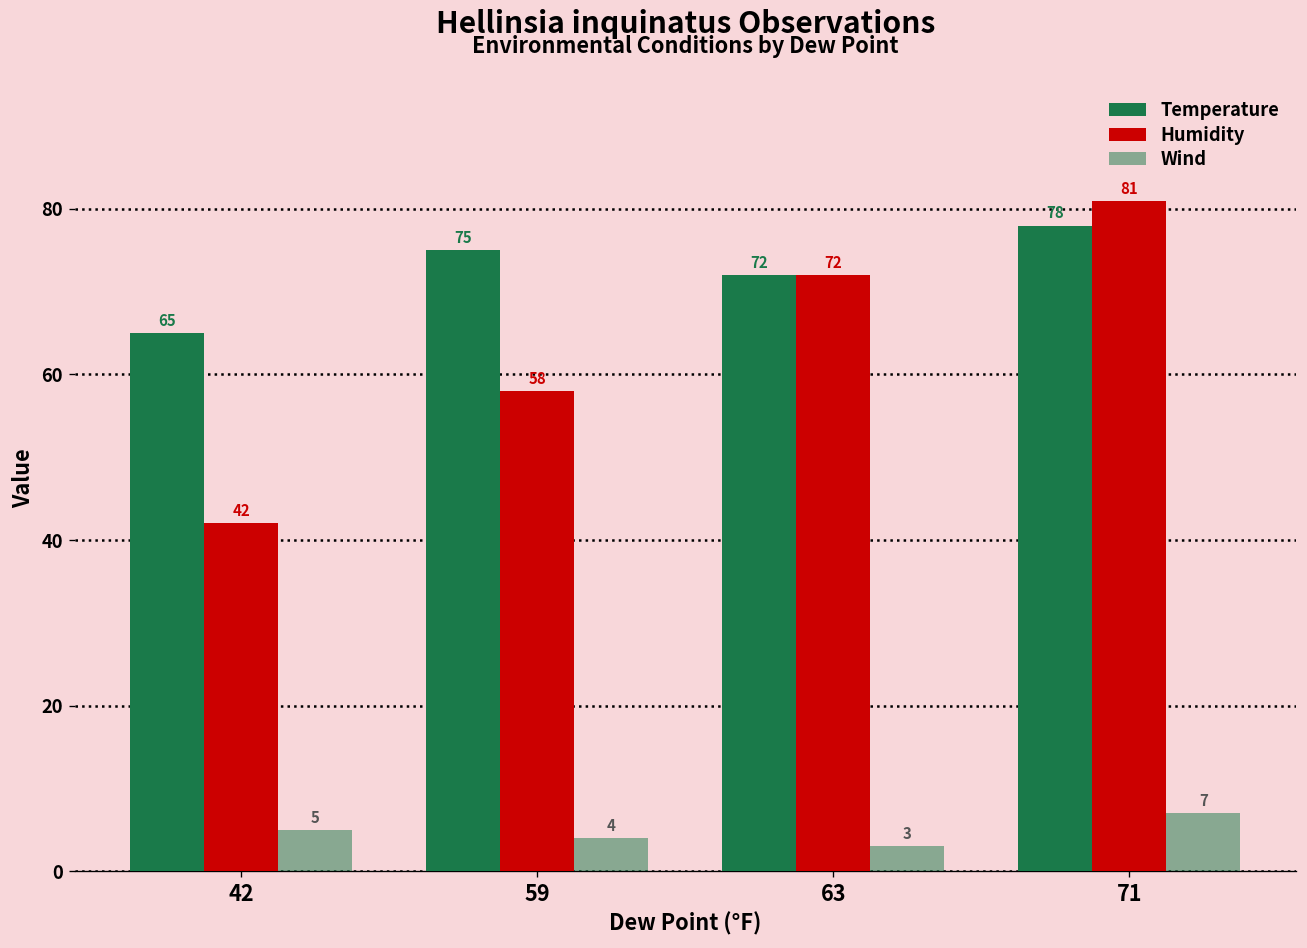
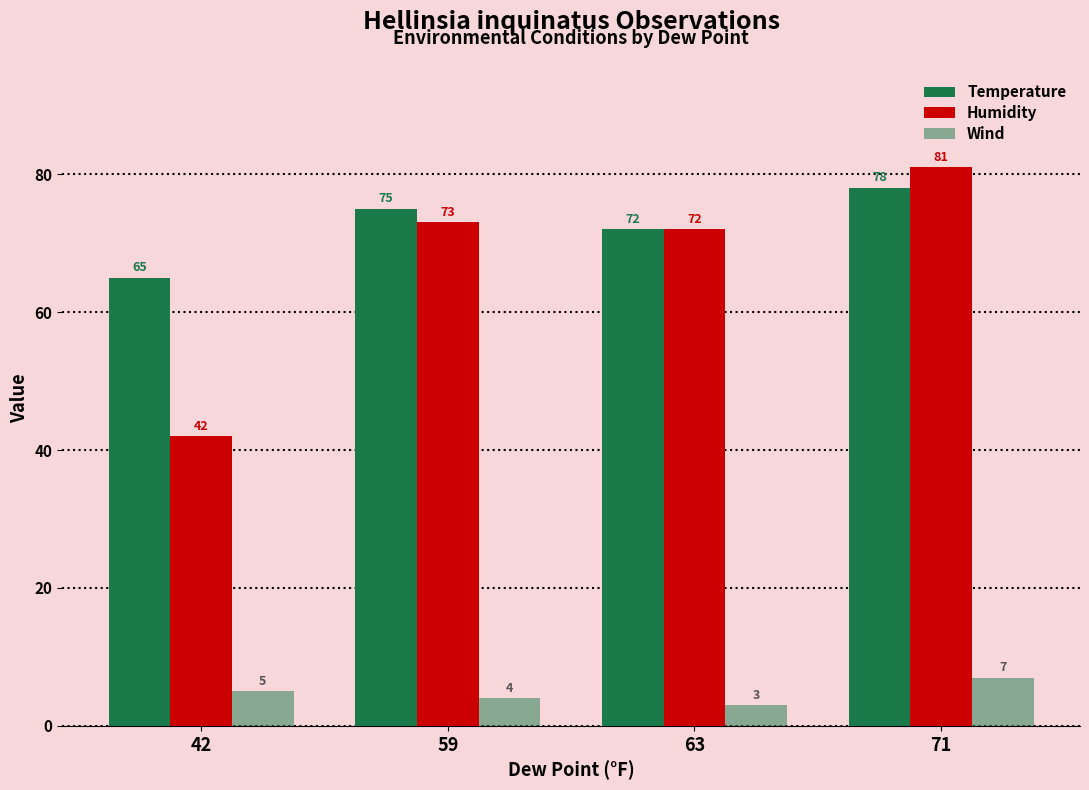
Humidity, 59: 58 -> 73
